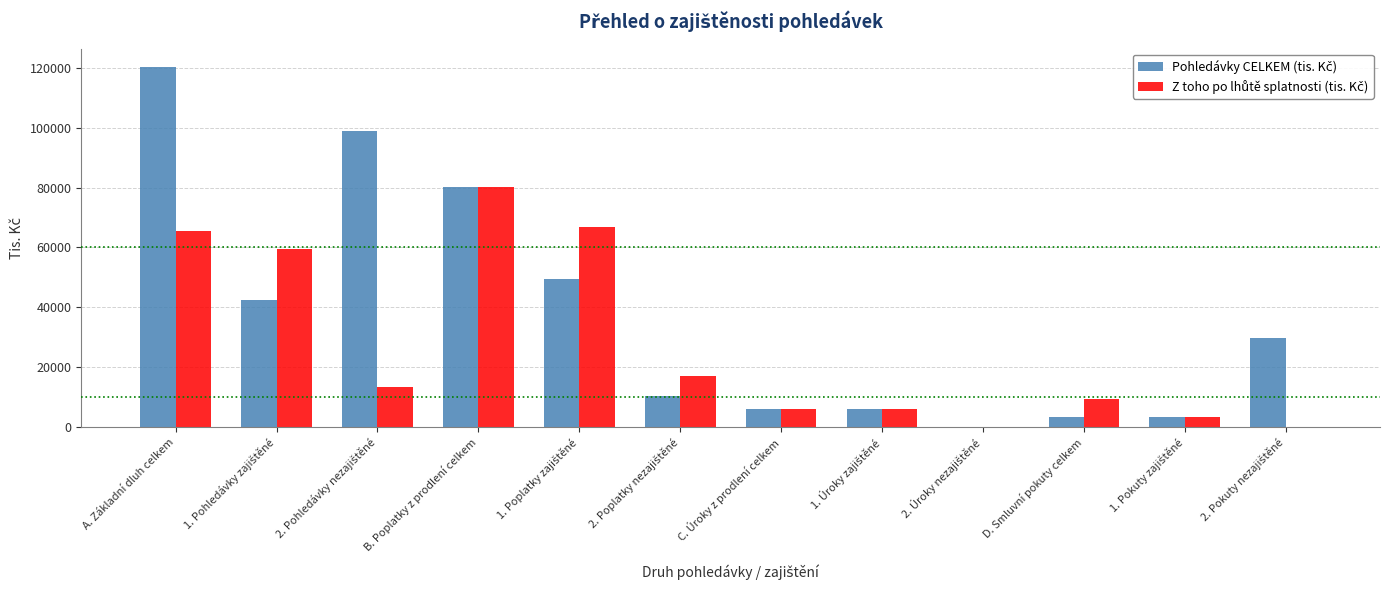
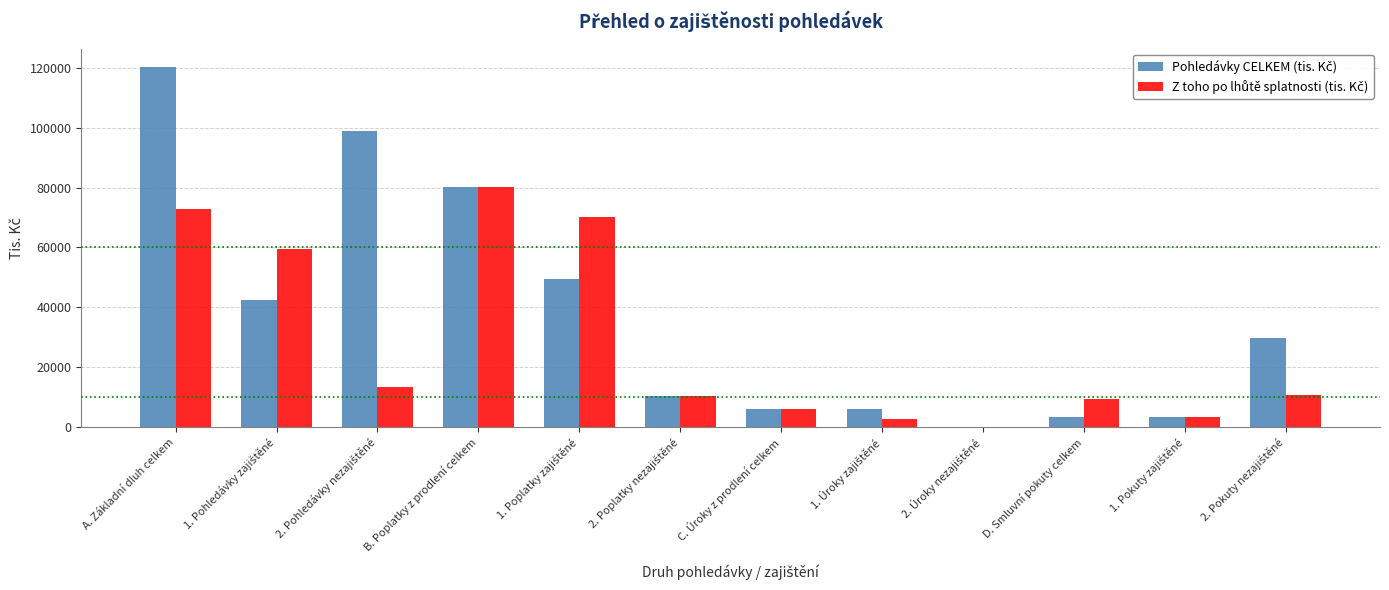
Z toho po lhůtě splatnosti (tis. Kč), A. Základní dluh celkem: 66000 -> 73000
Z toho po lhůtě splatnosti (tis. Kč), 1. Poplatky zajištěné: 67000 -> 70000
Z toho po lhůtě splatnosti (tis. Kč), 2. Poplatky nezajištěné: 17000 -> 10000
Z toho po lhůtě splatnosti (tis. Kč), 1. Úroky zajištěné: 6000 -> 3000
Z toho po lhůtě splatnosti (tis. Kč), 2. Pokuty nezajištěné: 0 -> 11000
